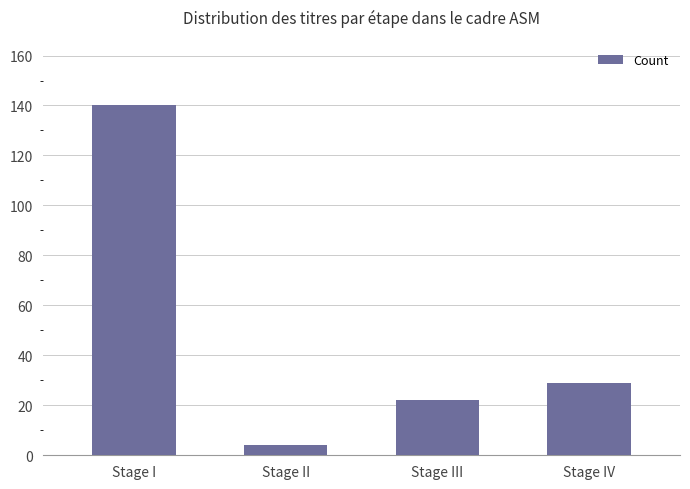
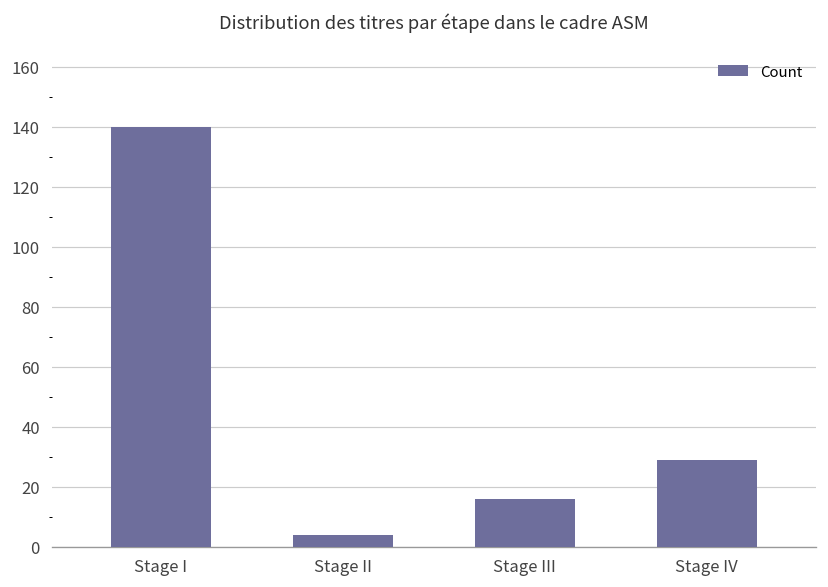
Stage III: 22 -> 16
